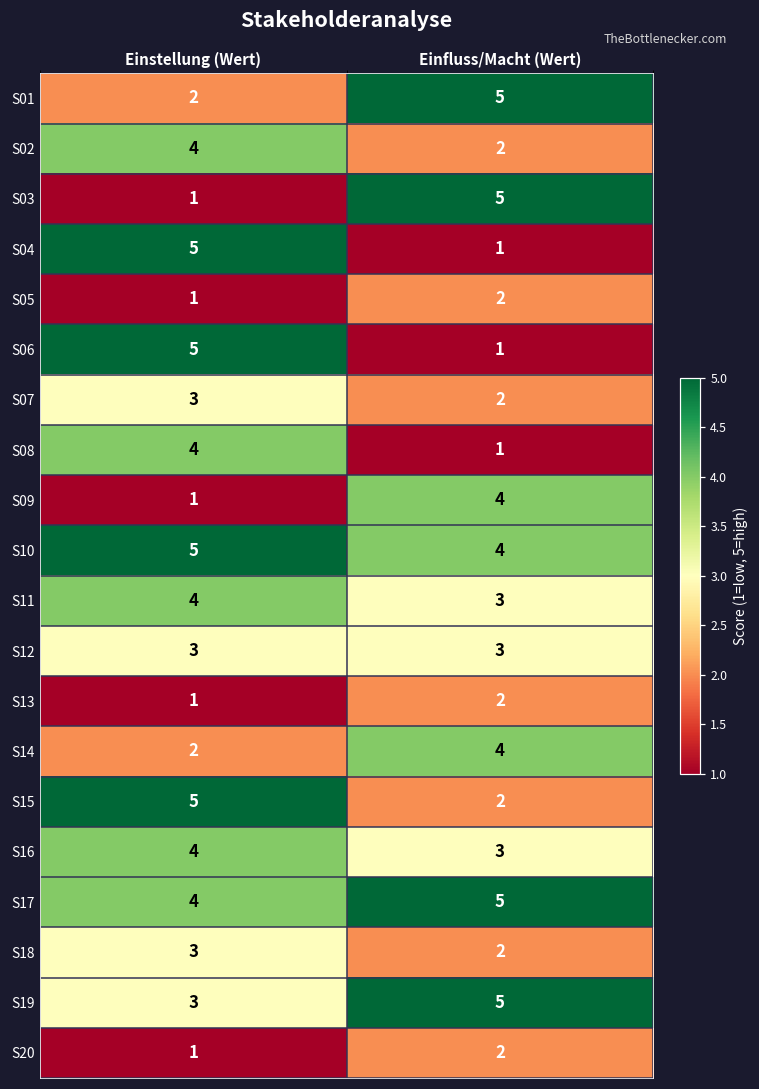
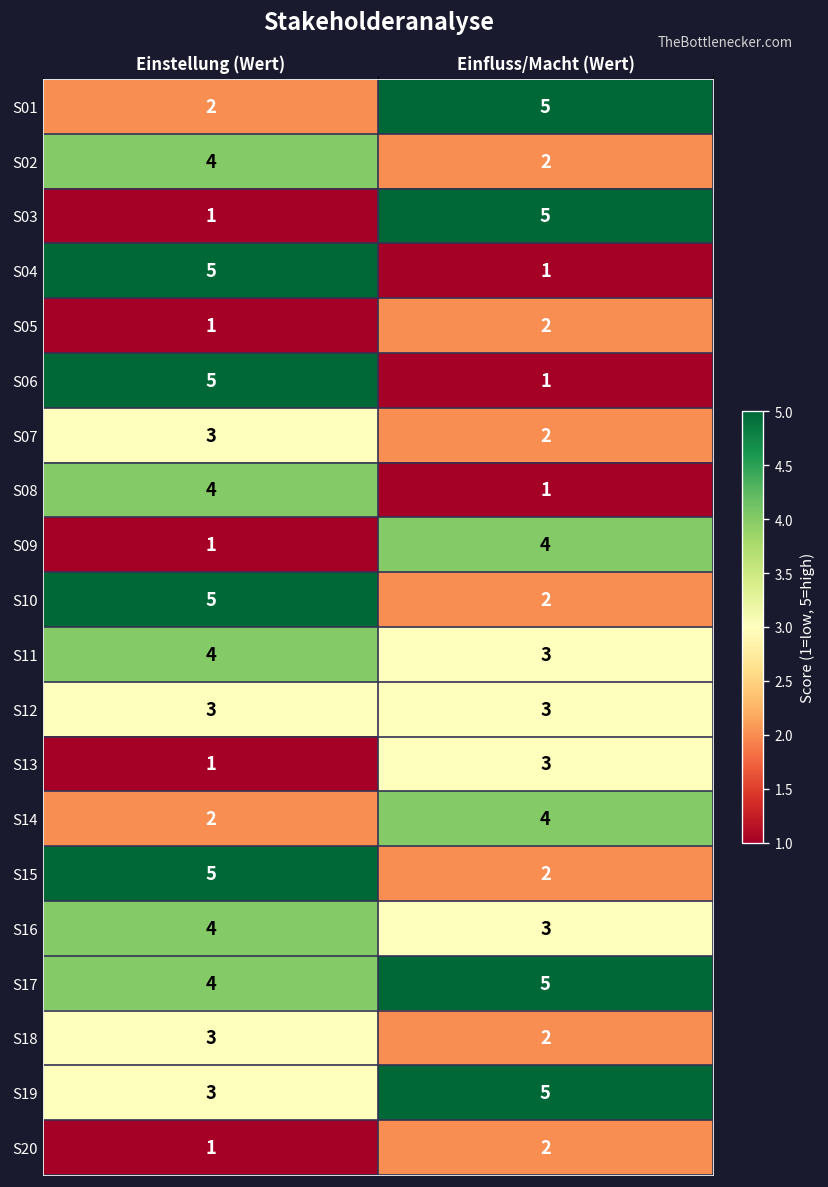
S10, Einfluss/Macht (Wert): 4 -> 2
S13, Einfluss/Macht (Wert): 2 -> 3
